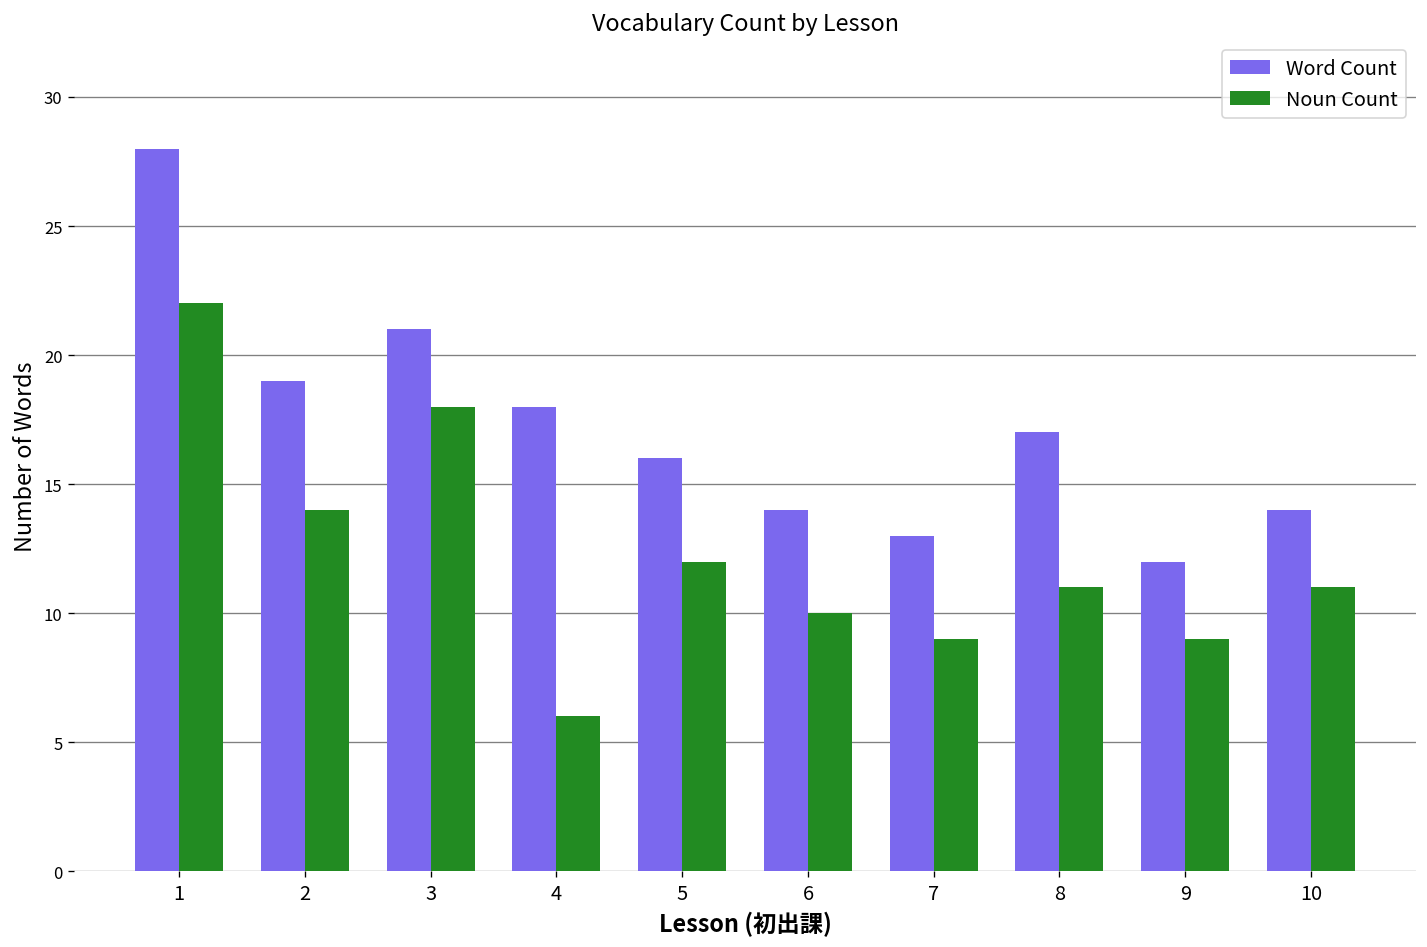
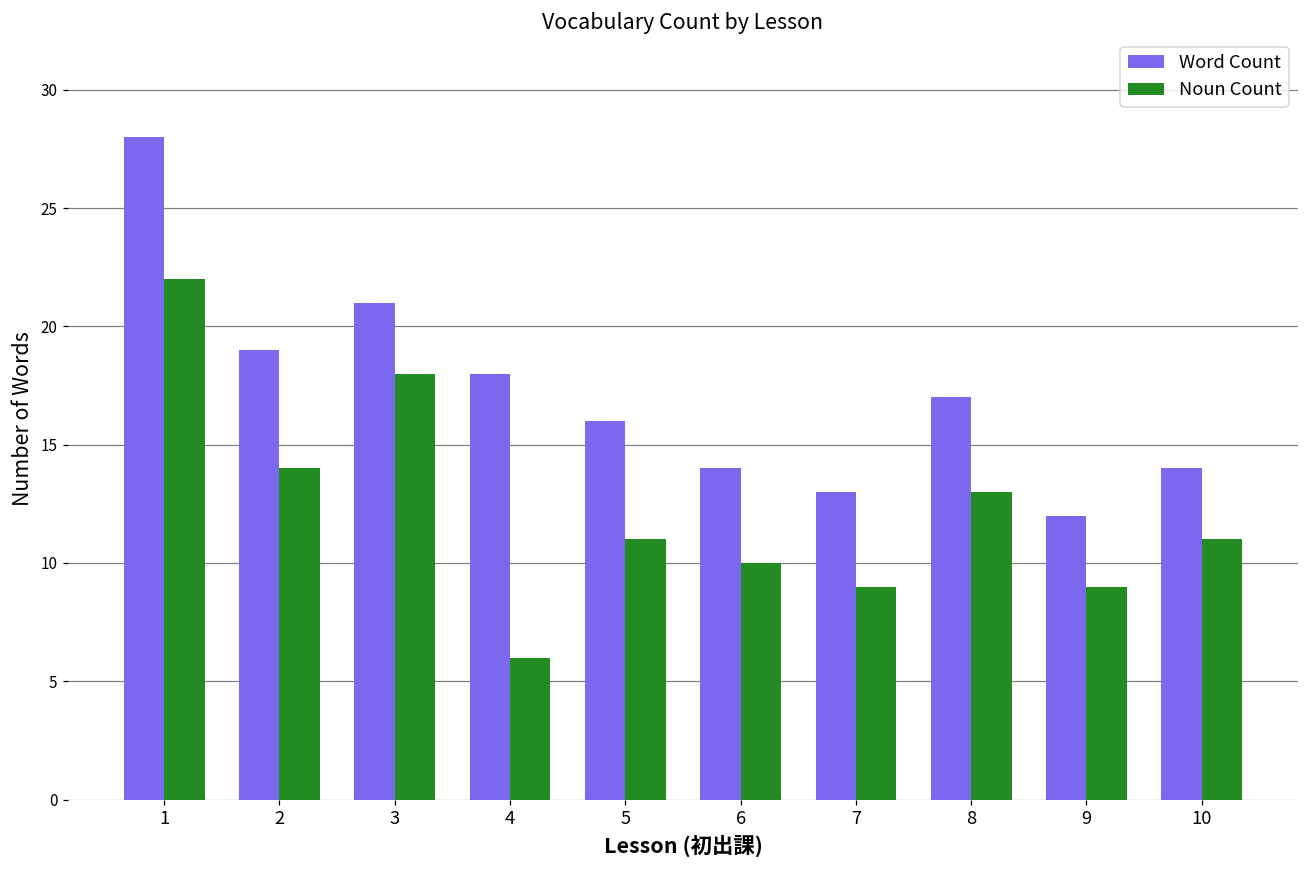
Noun Count, 5: 12 -> 11
Noun Count, 8: 11 -> 13
